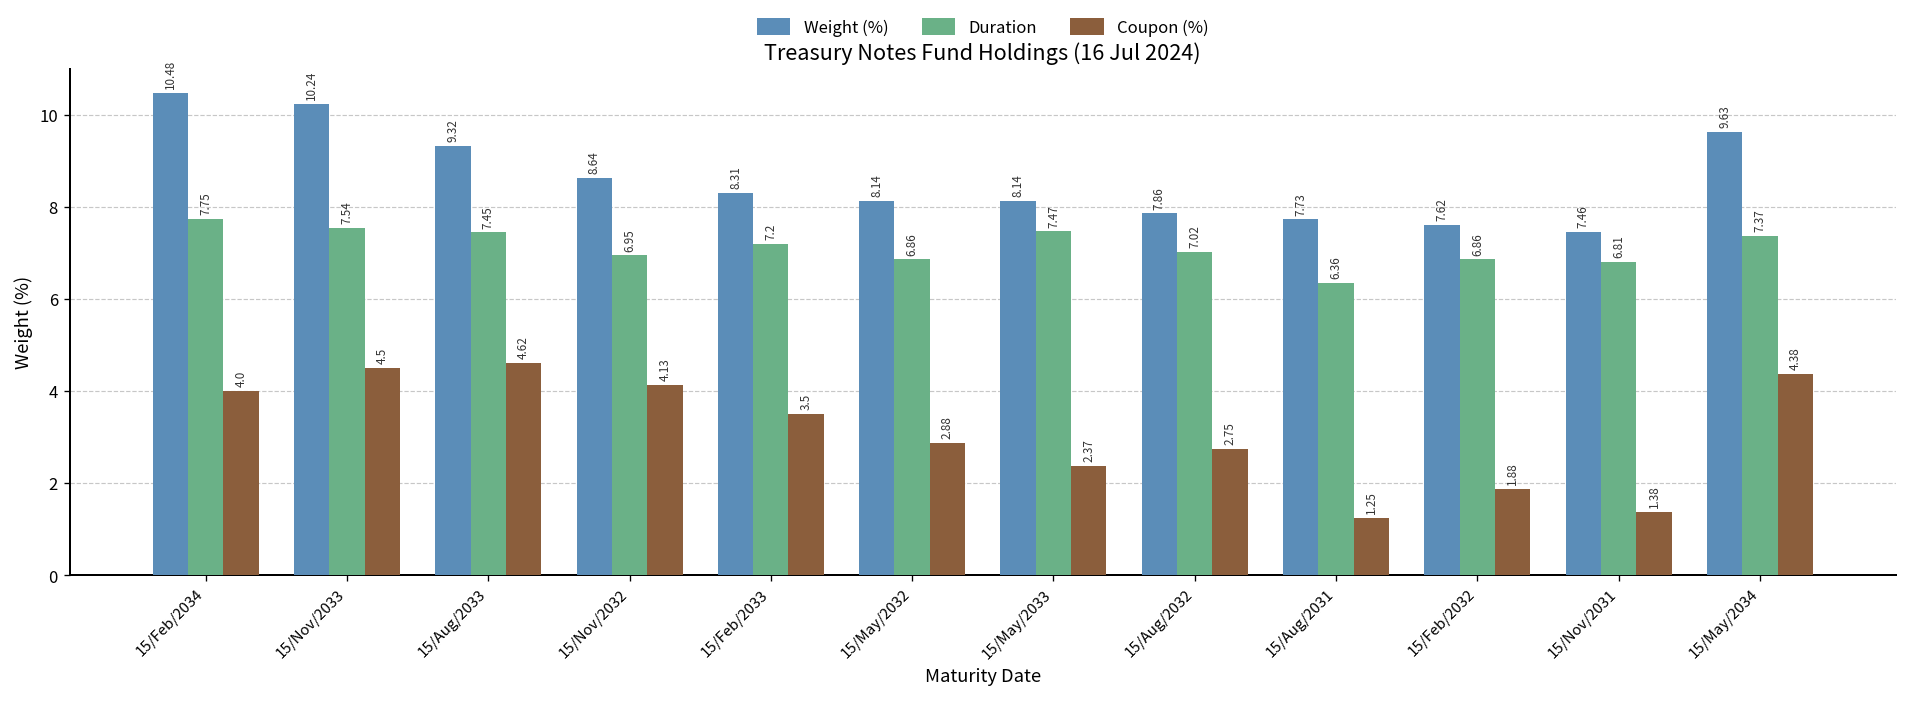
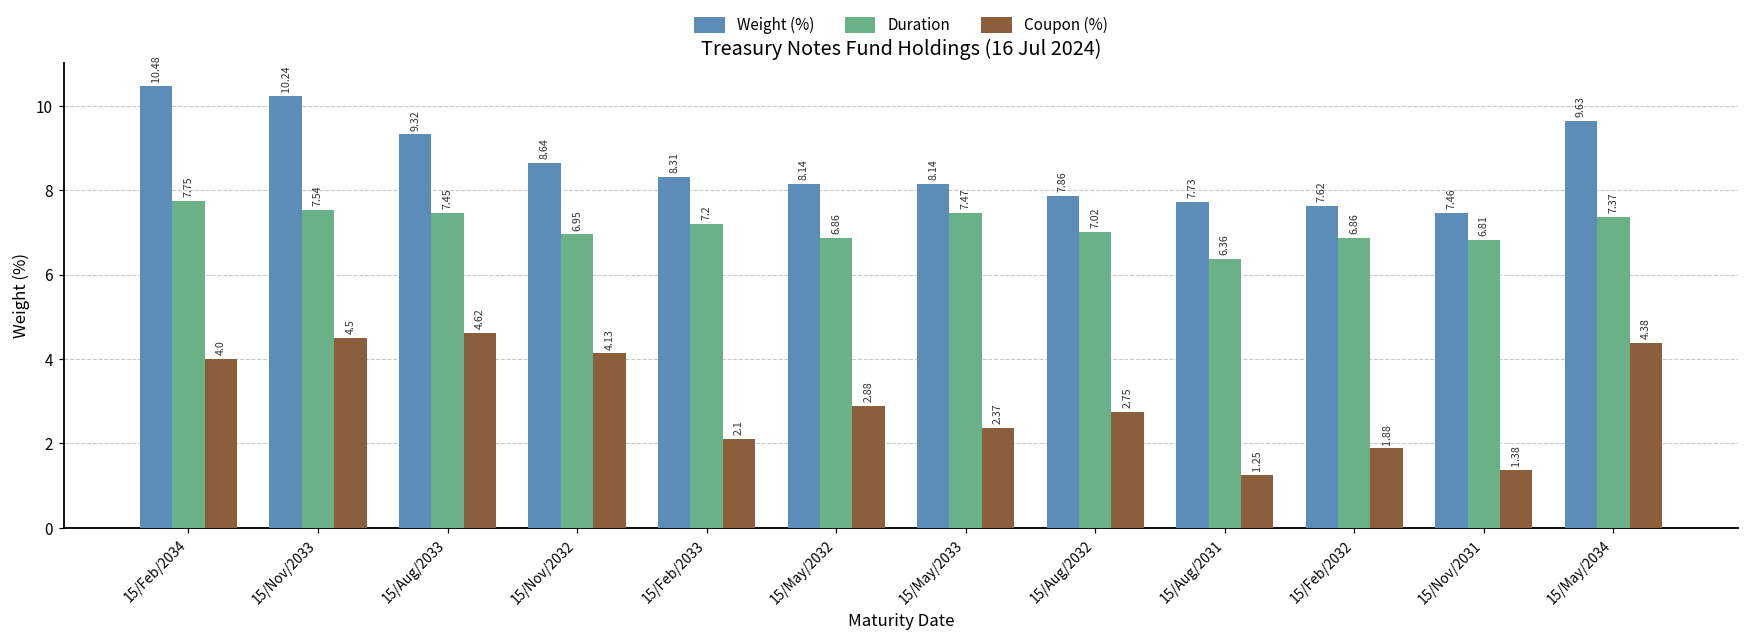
Coupon (%), 15/Feb/2033: 3.5 -> 2.1
